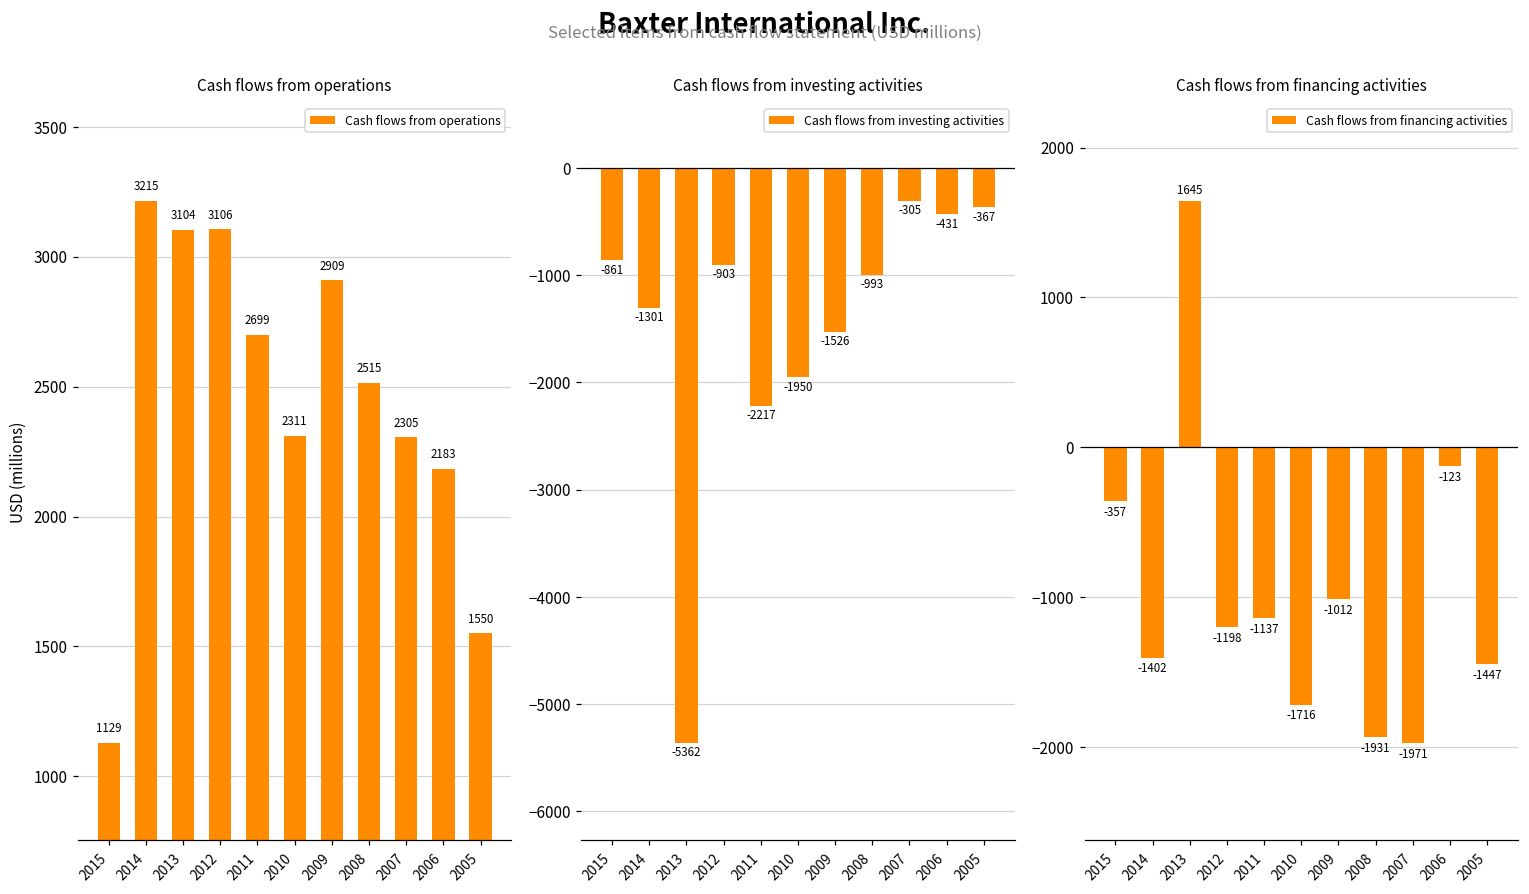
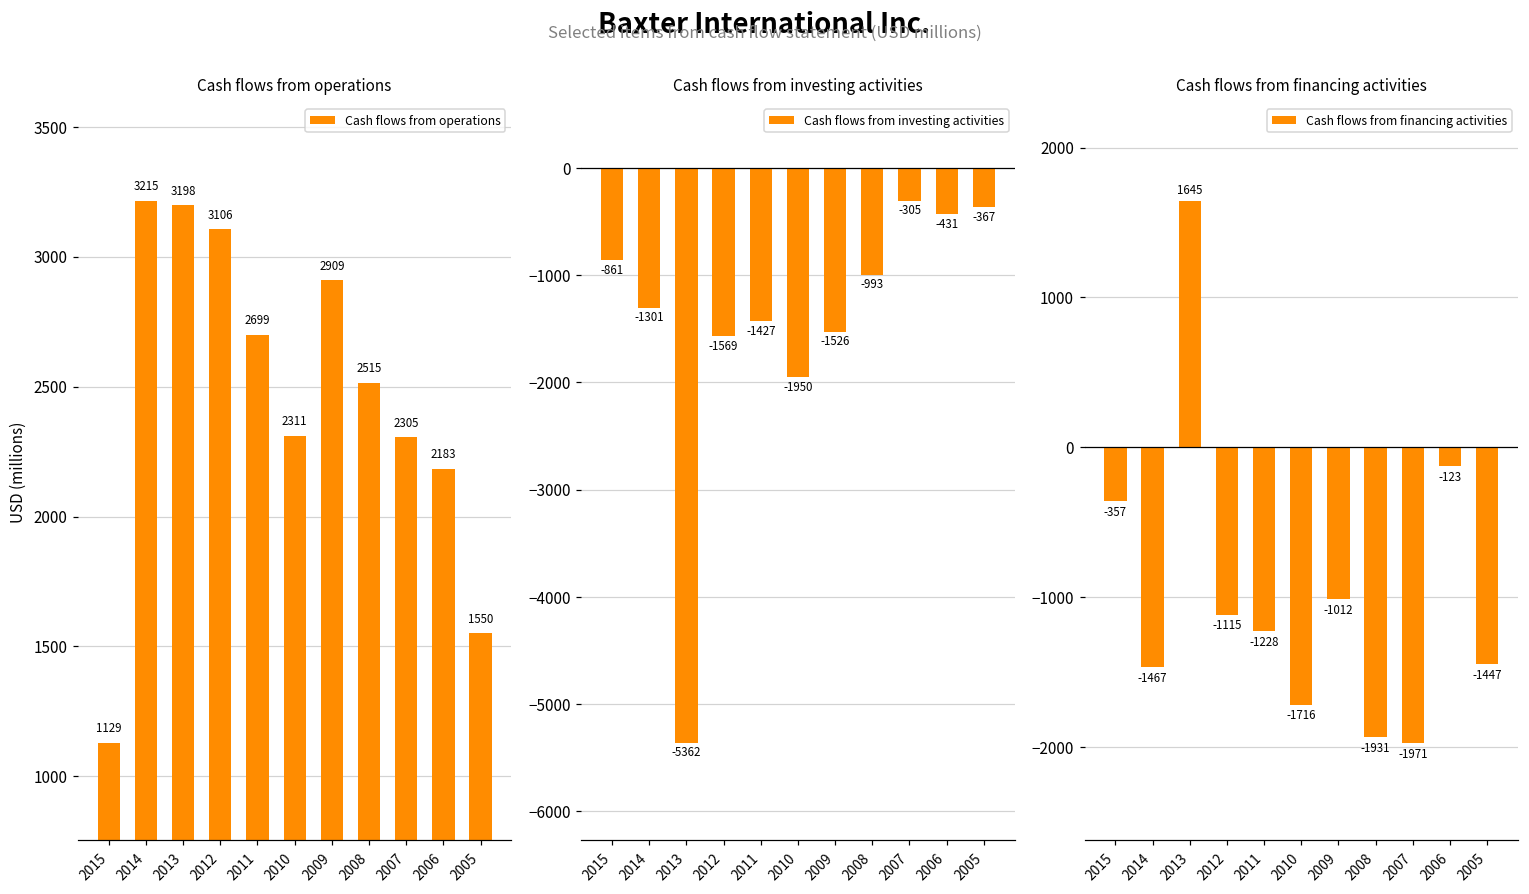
Cash flows from operations, 2013: 3104 -> 3198
Cash flows from investing activities, 2012: -903 -> -1569
Cash flows from investing activities, 2011: -2217 -> -1427
Cash flows from financing activities, 2014: -1402 -> -1467
Cash flows from financing activities, 2012: -1198 -> -1115
Cash flows from financing activities, 2011: -1137 -> -1228
